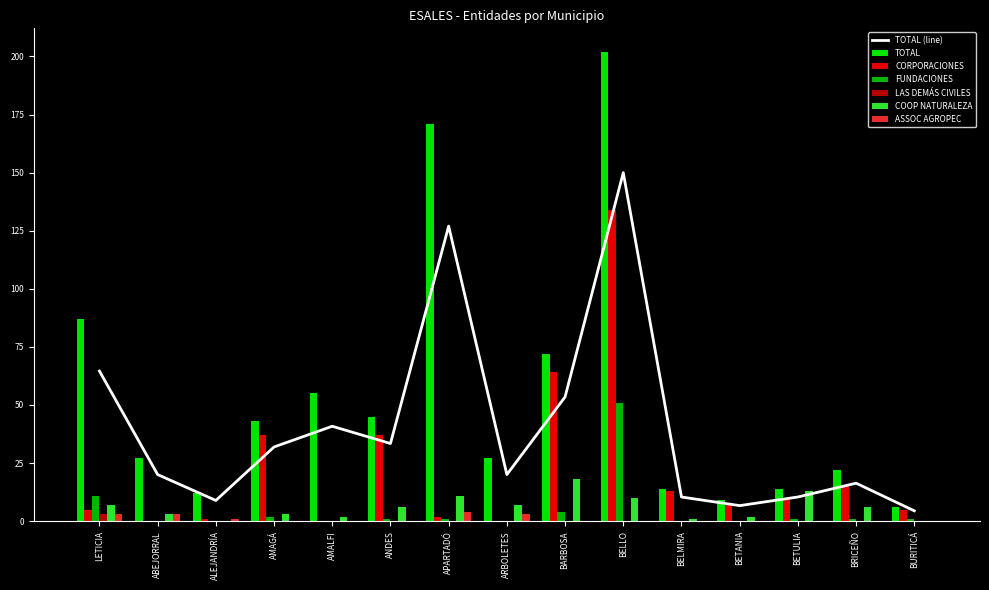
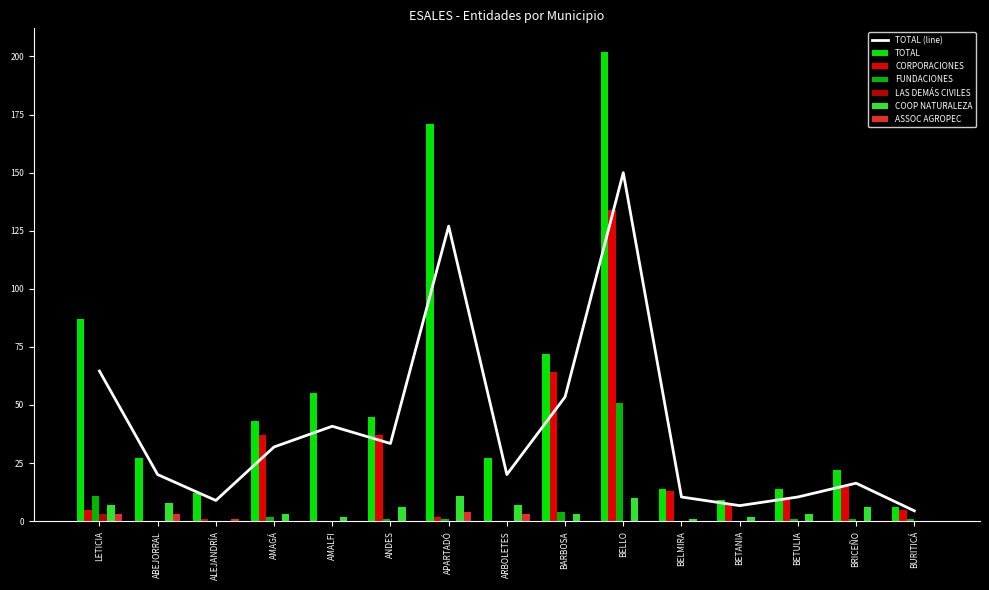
COOP NATURALEZA, ABEJORRAL: 3 -> 8
COOP NATURALEZA, BARBOSA: 18 -> 3
COOP NATURALEZA, BETULIA: 13 -> 3
